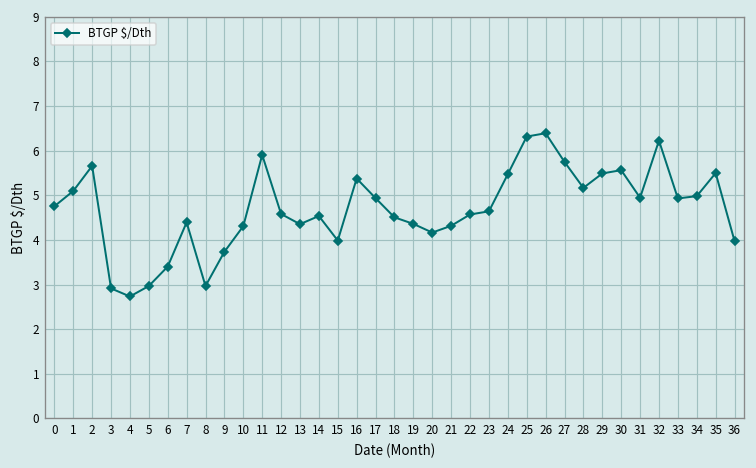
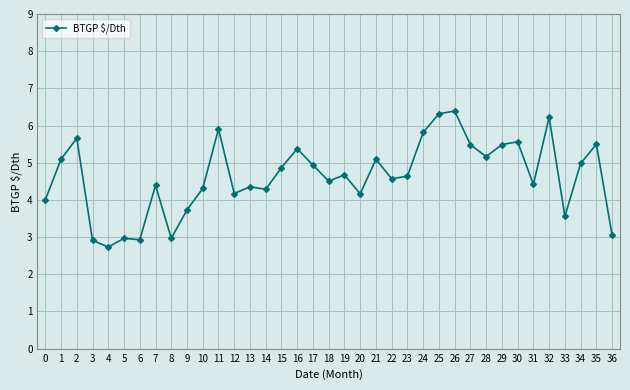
0: 4.8 -> 4.0
6: 3.4 -> 2.9
12: 4.6 -> 4.2
14: 4.5 -> 4.3
15: 4.0 -> 4.9
19: 4.4 -> 4.7
21: 4.3 -> 5.1
24: 5.5 -> 5.8
27: 5.7 -> 5.5
31: 4.9 -> 4.4
33: 4.9 -> 3.6
36: 4.0 -> 3.0
